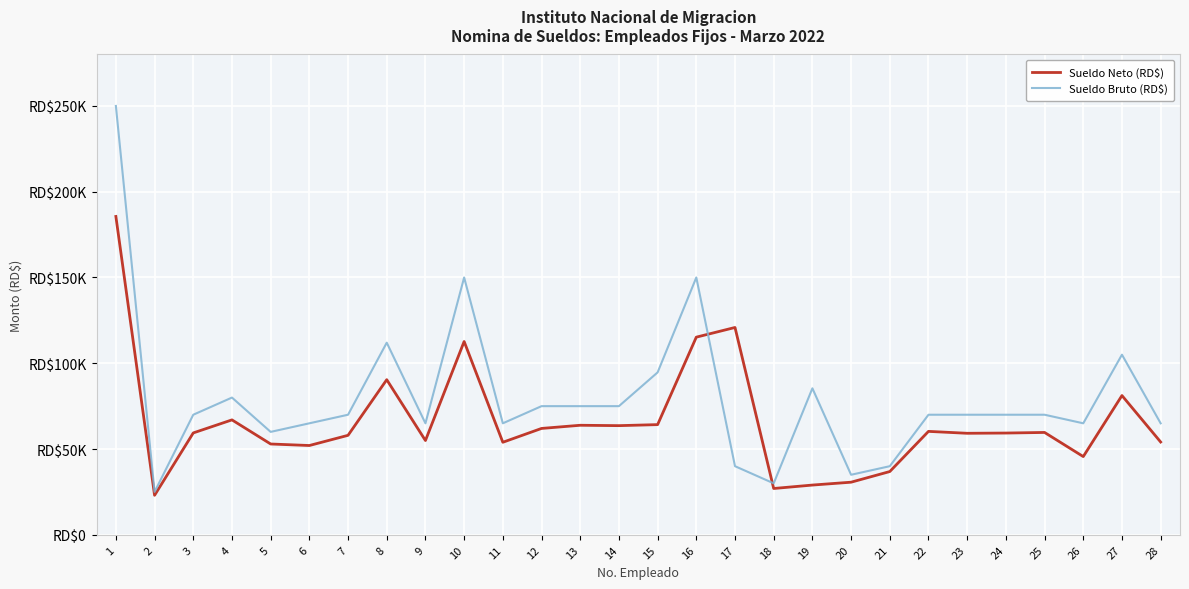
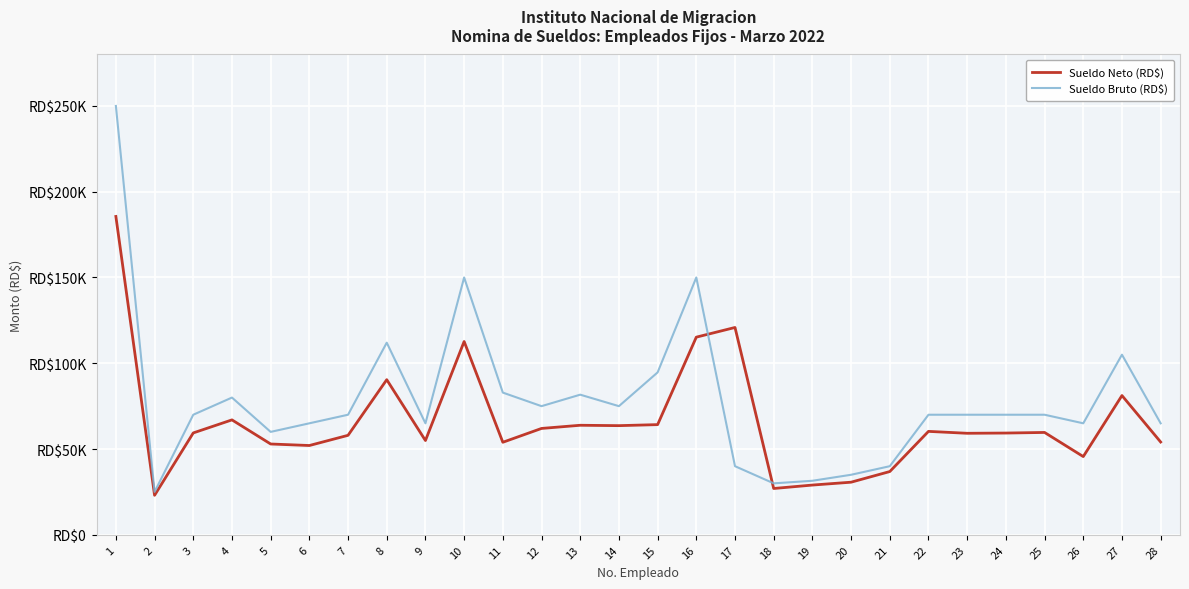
Sueldo Bruto (RD$), 11: RD$65000 -> RD$83000
Sueldo Bruto (RD$), 13: RD$75000 -> RD$82000
Sueldo Bruto (RD$), 19: RD$85000 -> RD$32000
